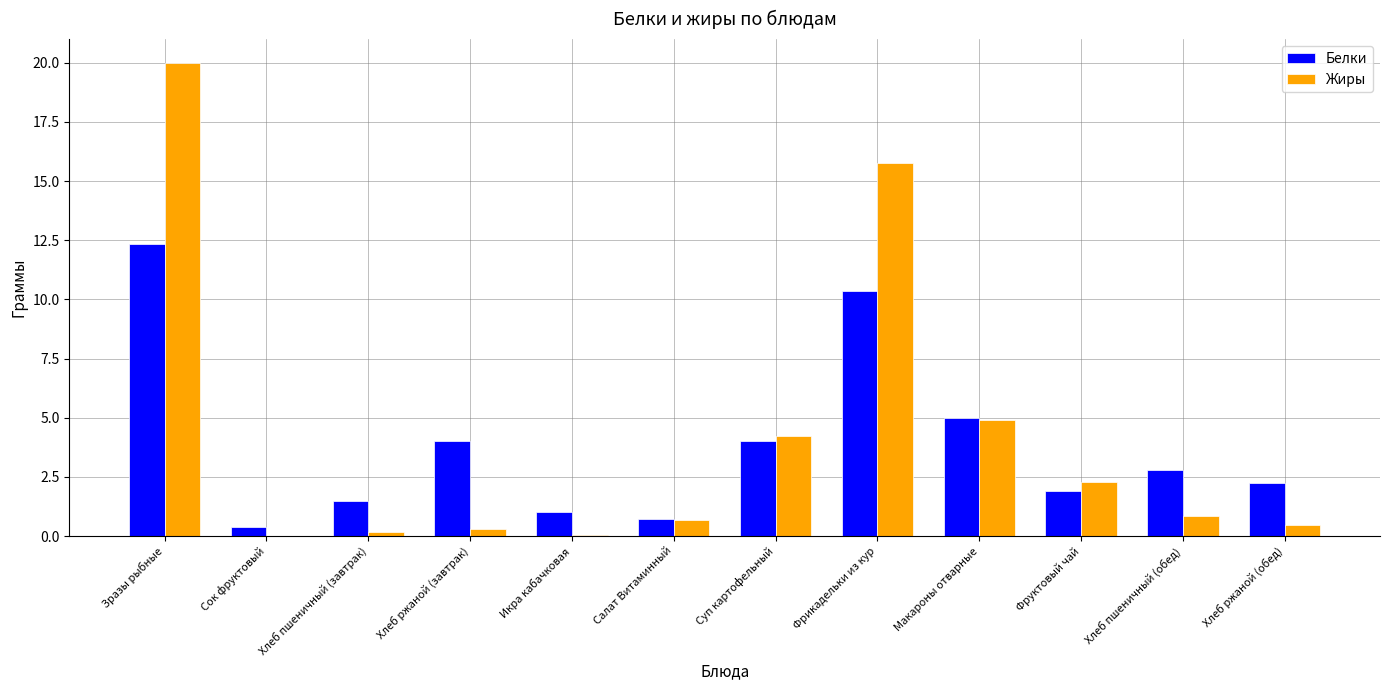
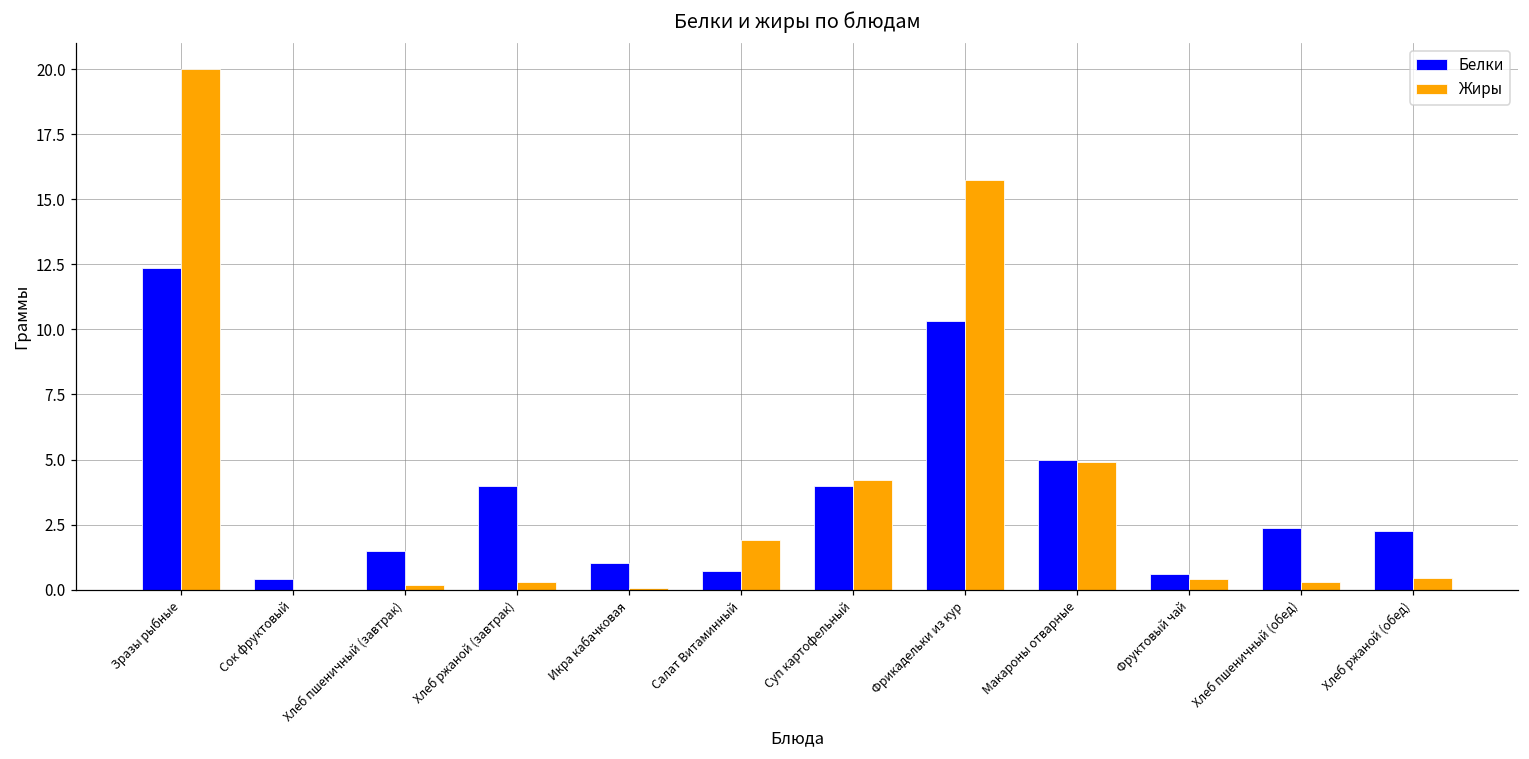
Жиры, Салат Витаминный: 0.7 -> 1.9
Белки, Фруктовый чай: 1.9 -> 0.6
Жиры, Фруктовый чай: 2.3 -> 0.4
Белки, Хлеб пшеничный (обед): 2.8 -> 2.4
Жиры, Хлеб пшеничный (обед): 0.9 -> 0.3
